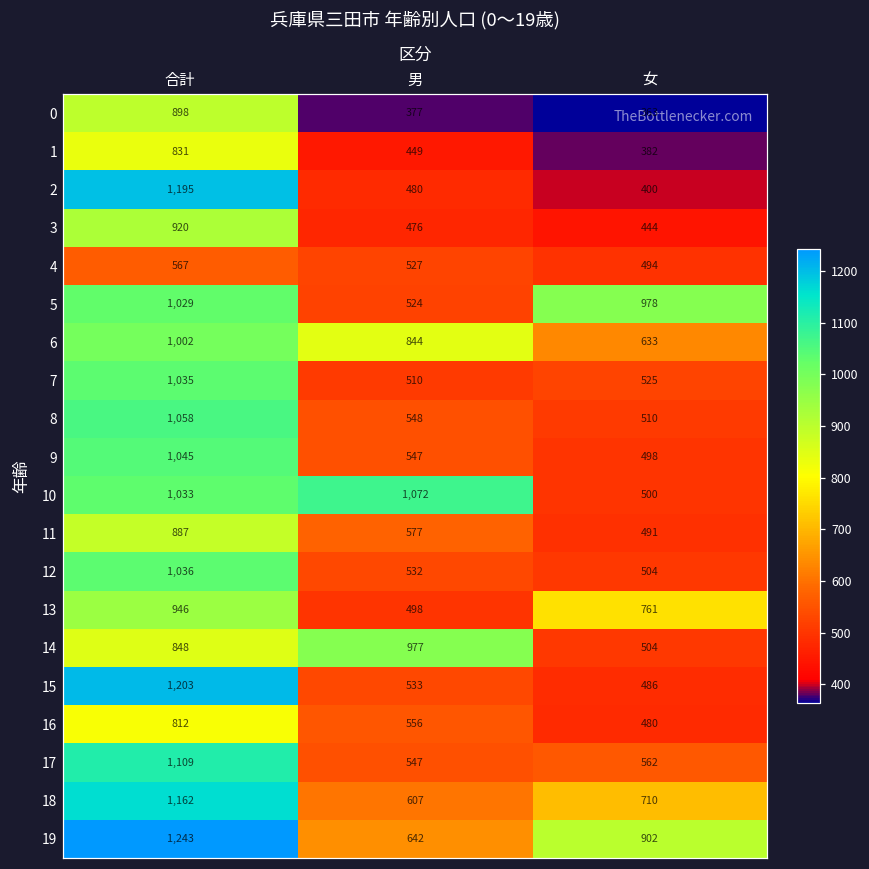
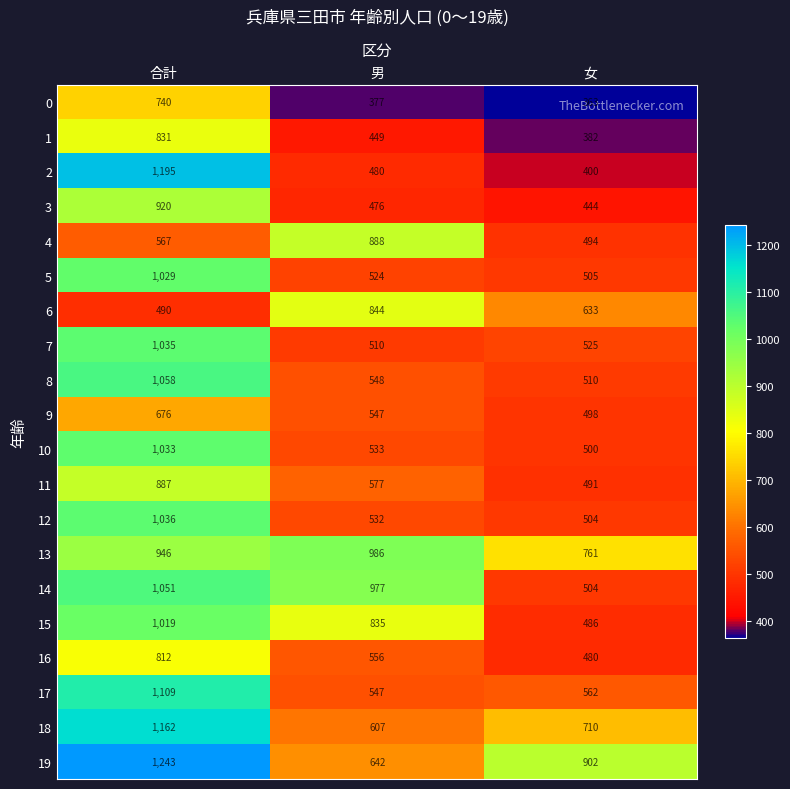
0, 合計: 898 -> 740
4, 男: 527 -> 888
5, 女: 978 -> 505
6, 合計: 1,002 -> 490
9, 合計: 1,045 -> 676
10, 男: 1,072 -> 533
13, 男: 498 -> 986
14, 合計: 848 -> 1,051
15, 合計: 1,203 -> 1,019
15, 男: 533 -> 835
